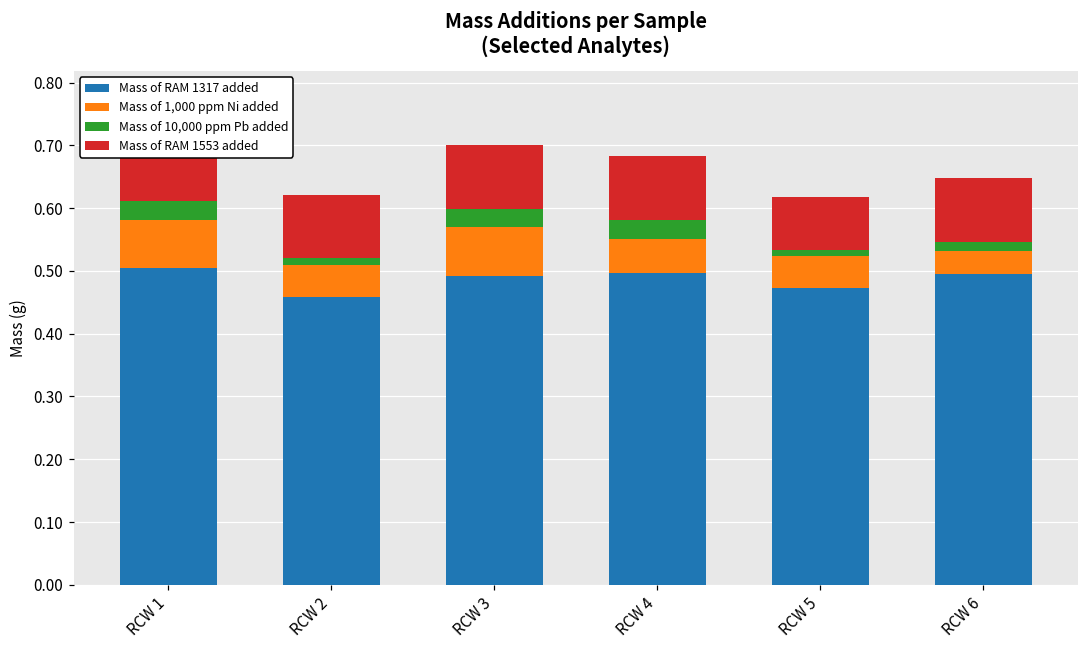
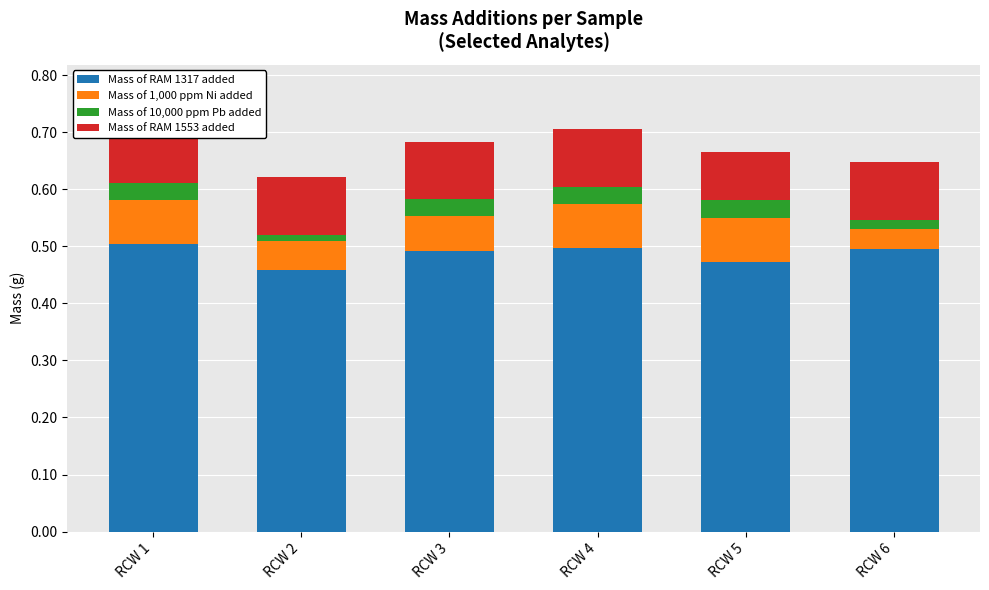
Mass of 1,000 ppm Ni added, RCW 3: 0.08 -> 0.06
Mass of 1,000 ppm Ni added, RCW 4: 0.05 -> 0.08
Mass of 1,000 ppm Ni added, RCW 5: 0.05 -> 0.08
Mass of 10,000 ppm Pb added, RCW 5: 0.01 -> 0.03
